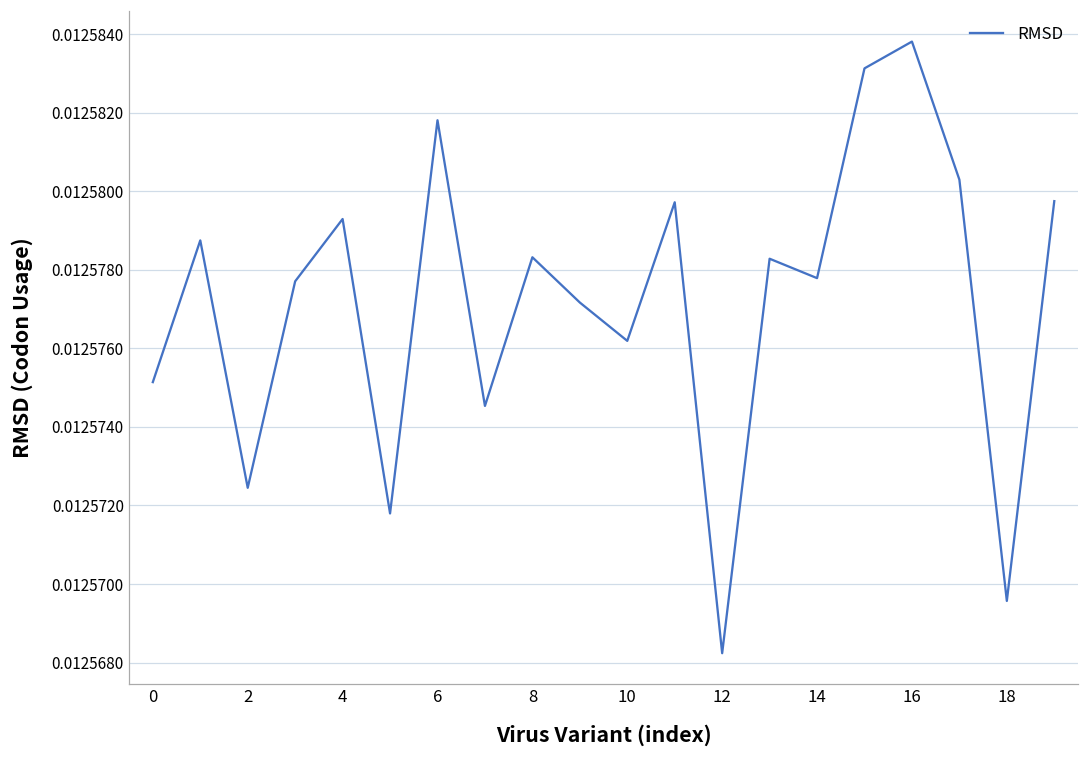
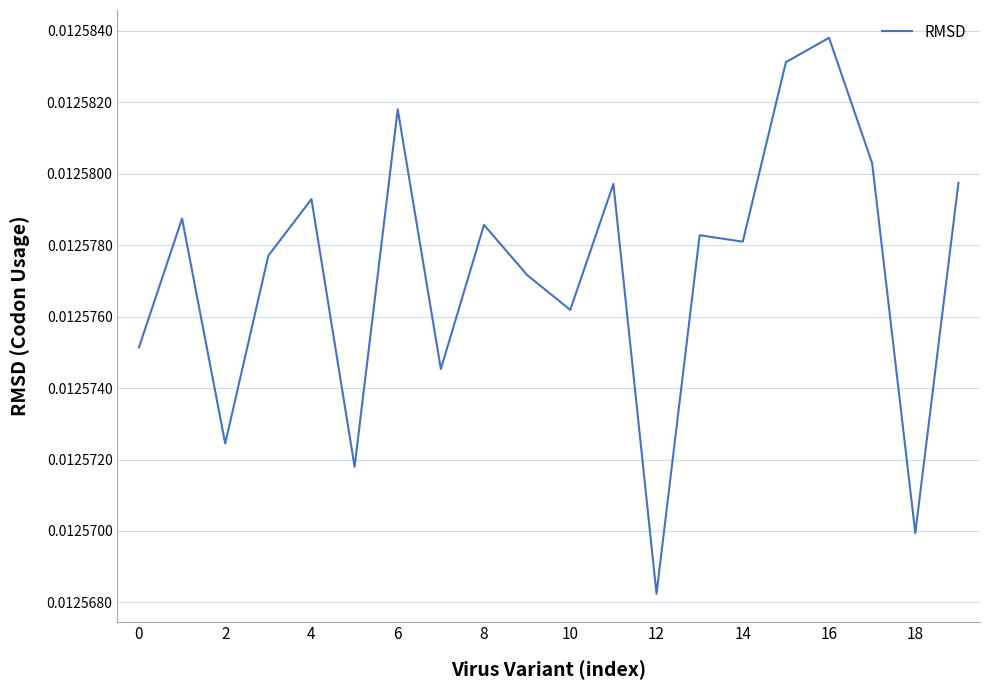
8: 0.0125783 -> 0.0125786
14: 0.0125778 -> 0.0125781
18: 0.0125696 -> 0.0125699
